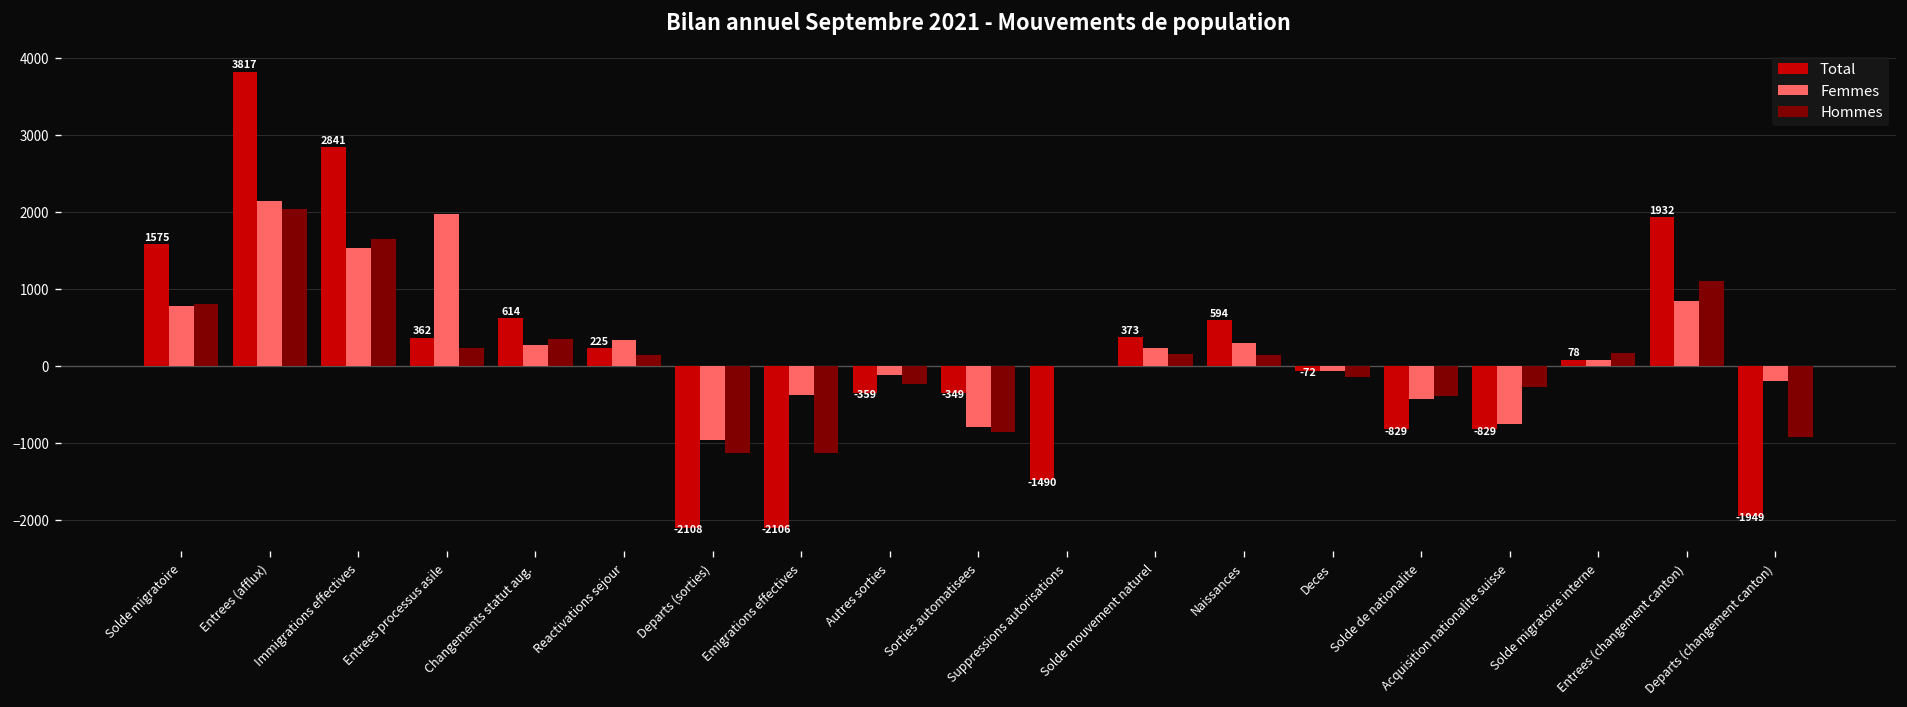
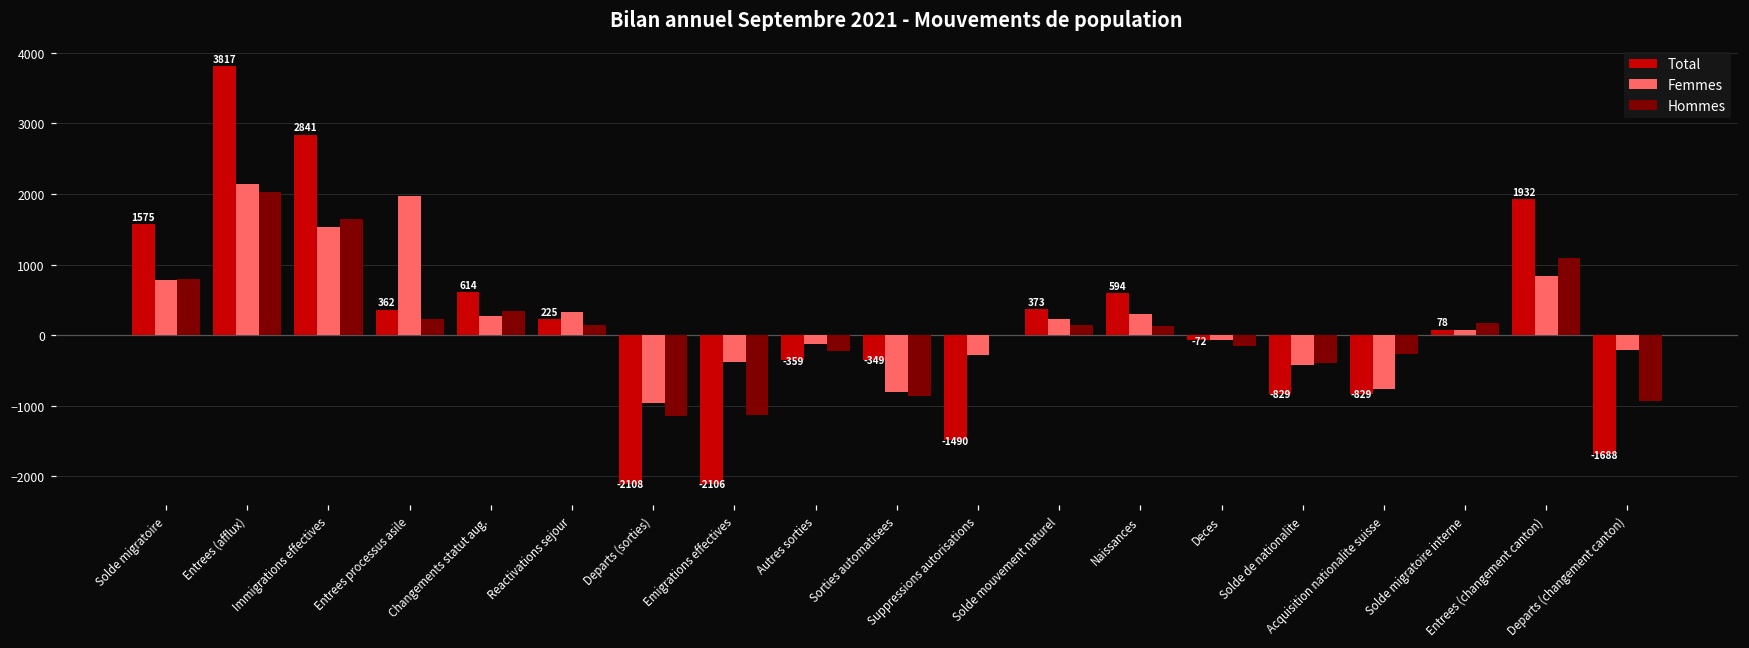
Femmes, Suppressions autorisations: 0 -> -300
Total, Departs (changement canton): -1949 -> -1688
